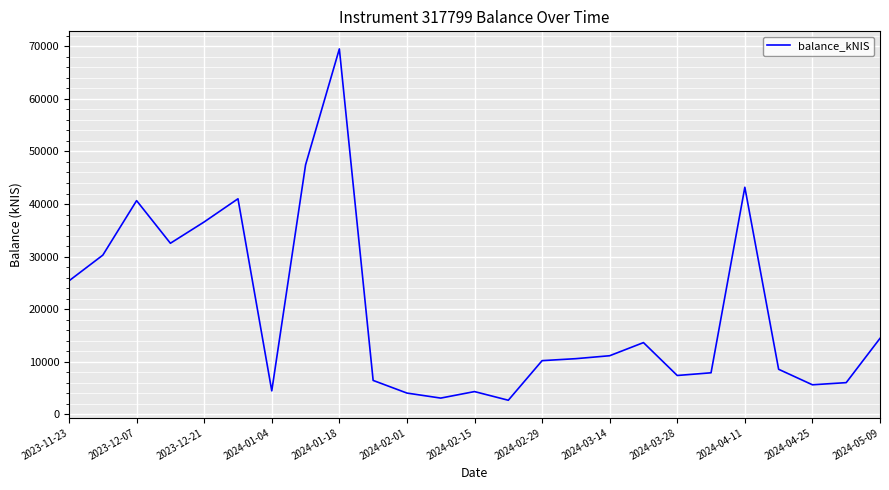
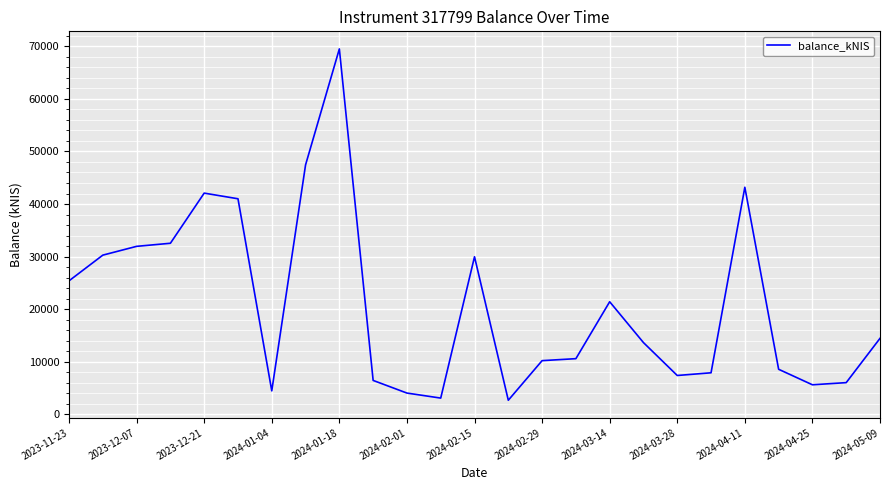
2023-12-07: 41000 -> 32000
2023-12-21: 37000 -> 42000
2024-02-15: 4000 -> 30000
2024-03-14: 11000 -> 21000
